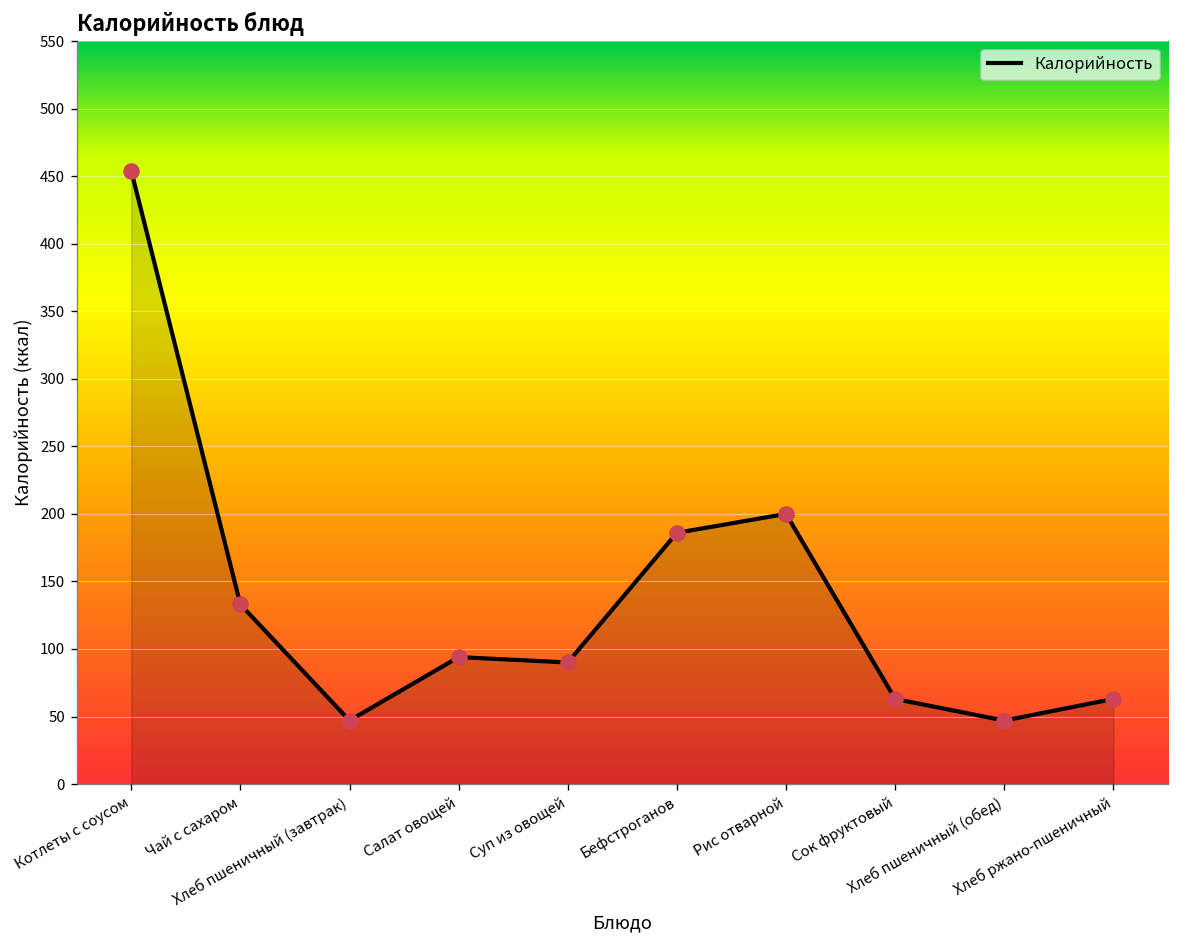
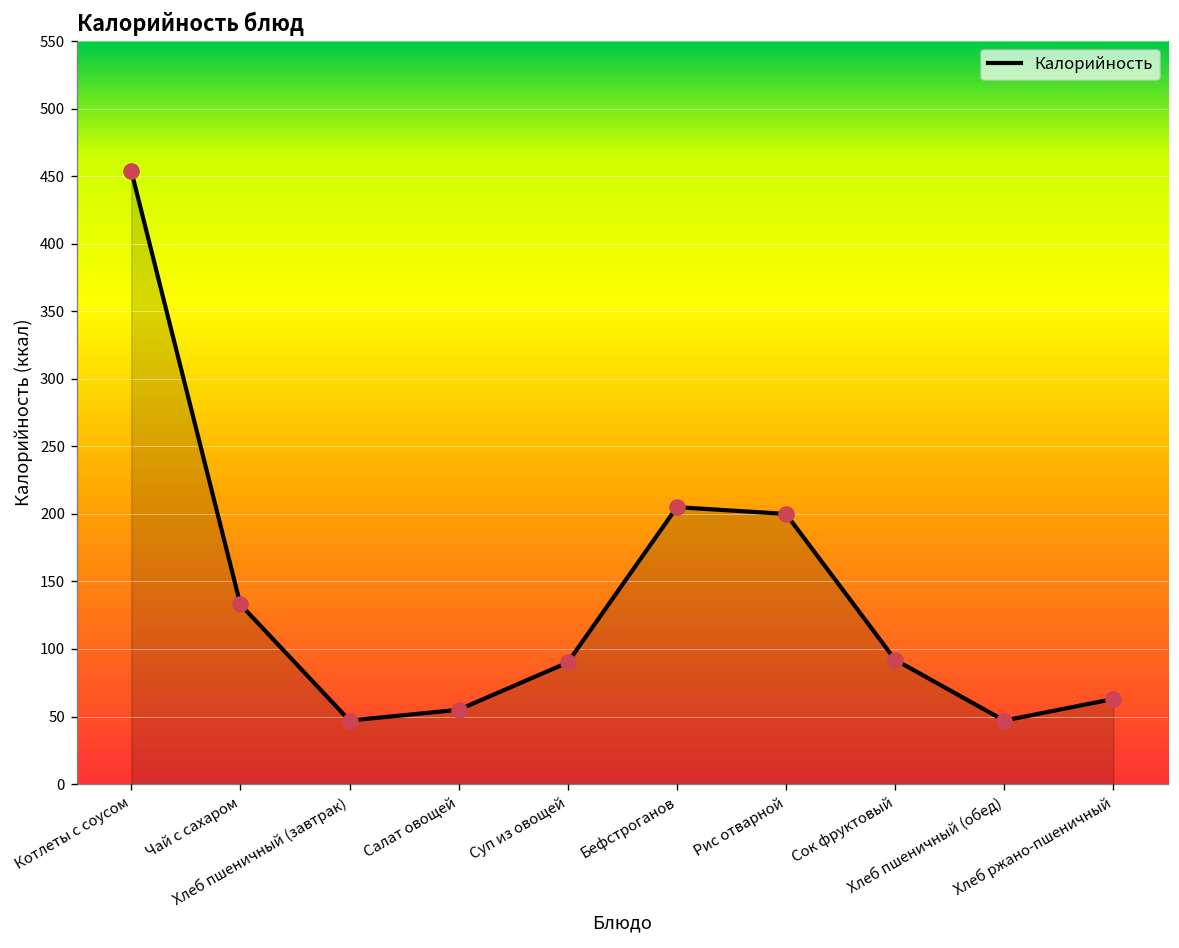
Салат овощей: 94 -> 55
Бефстроганов: 186 -> 205
Сок фруктовый: 63 -> 92
